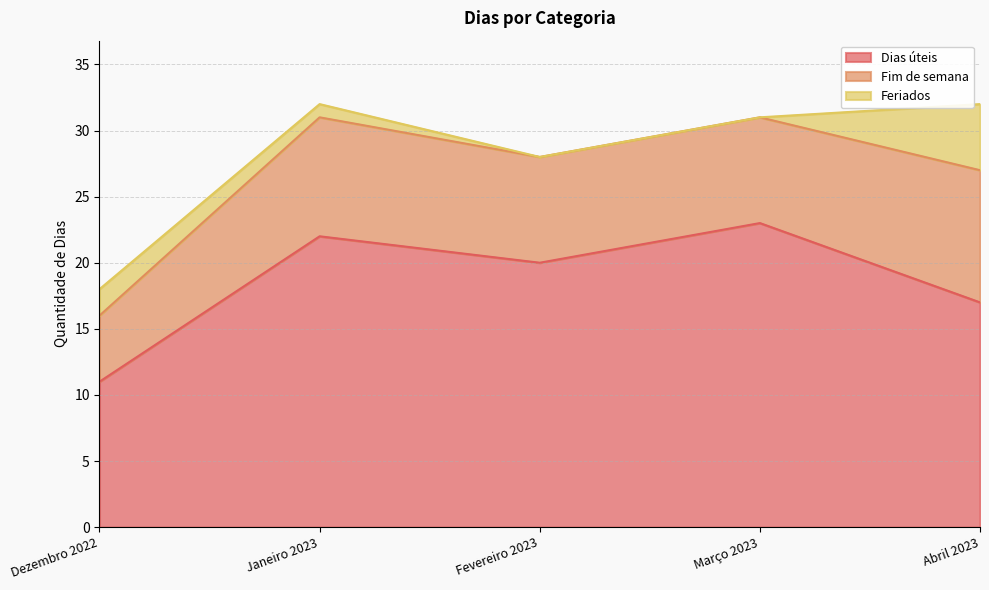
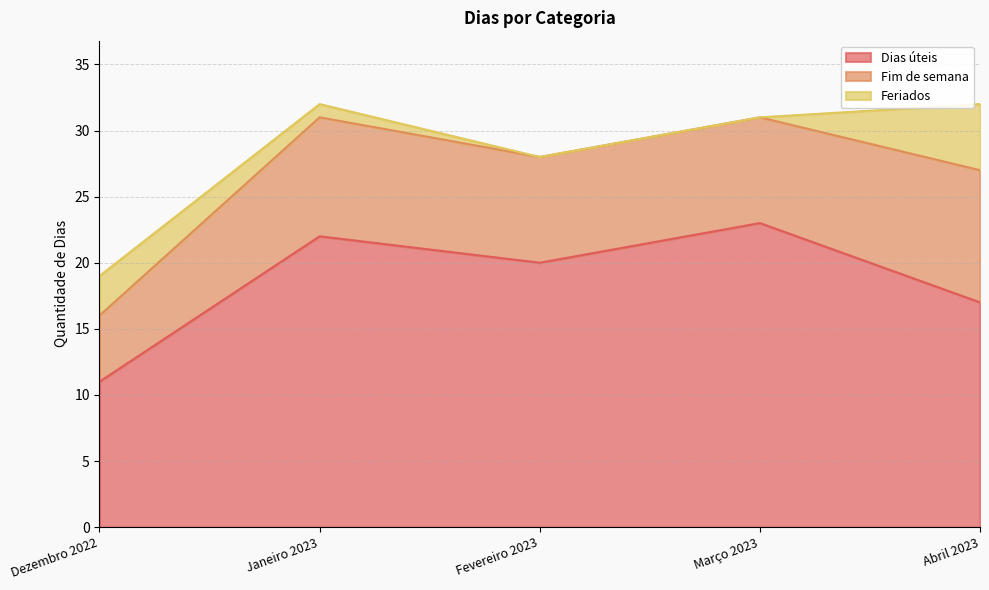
Feriados, Dezembro 2022: 2 -> 3
